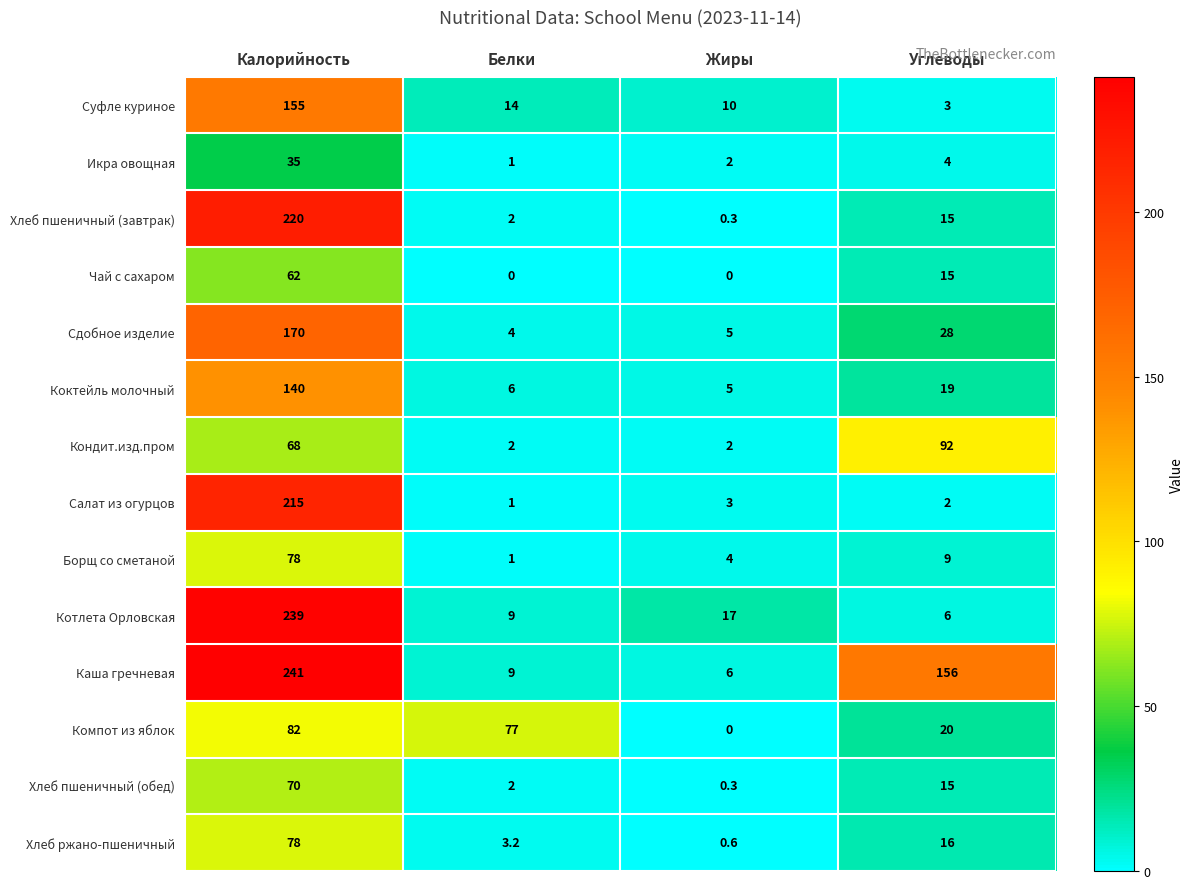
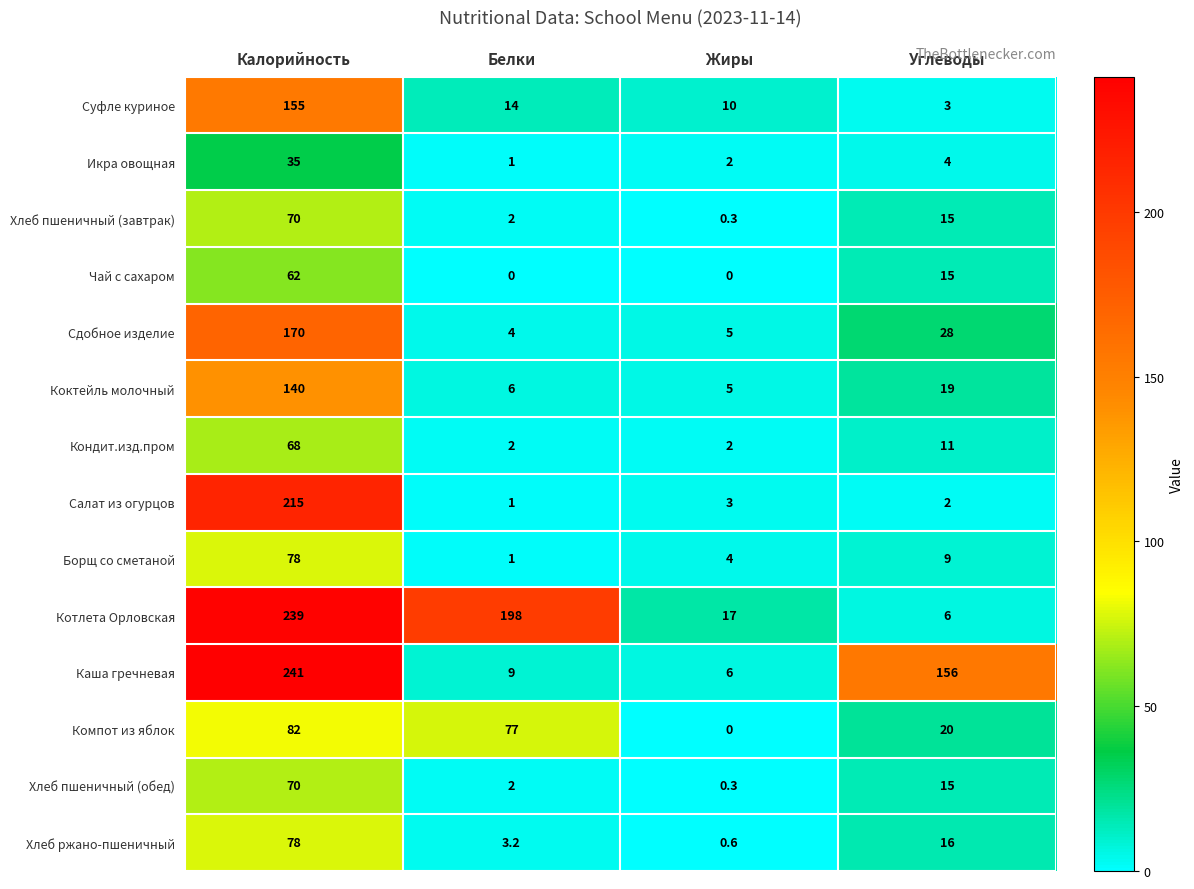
Хлеб пшеничный (завтрак), Калорийность: 220 -> 70
Кондит.изд.пром, Углеводы: 92 -> 11
Котлета Орловская, Белки: 9 -> 198
